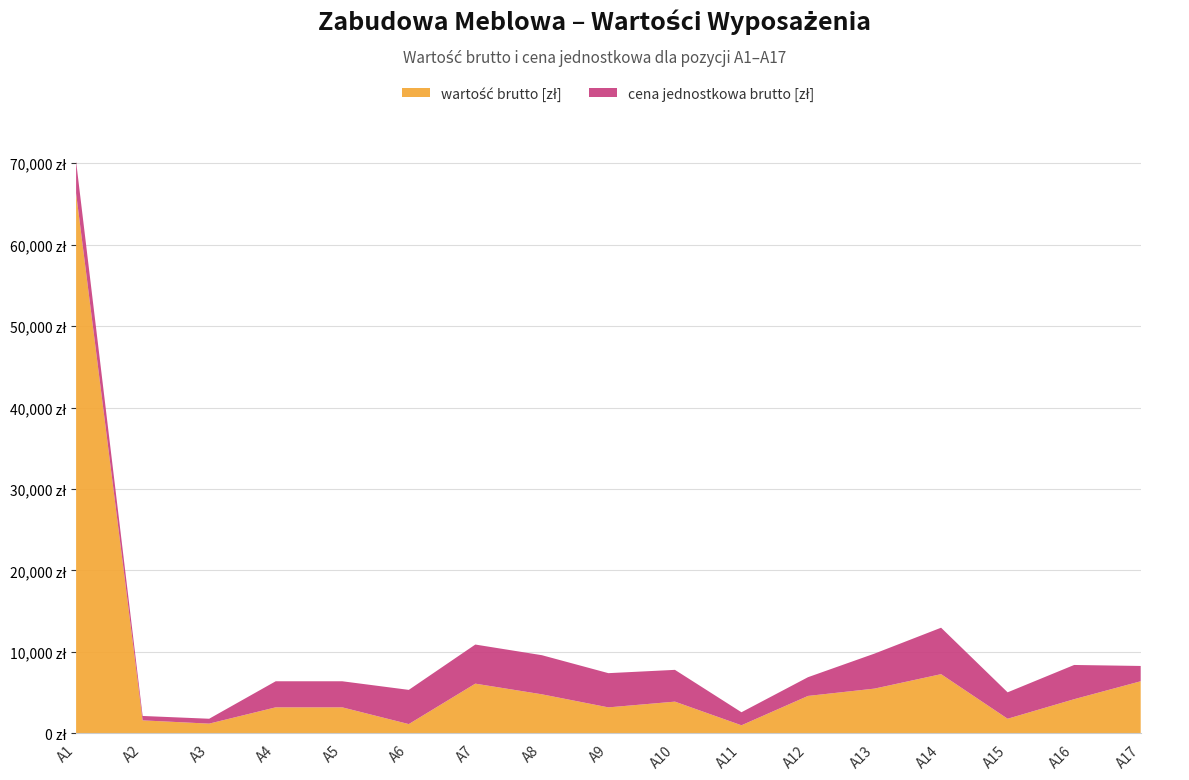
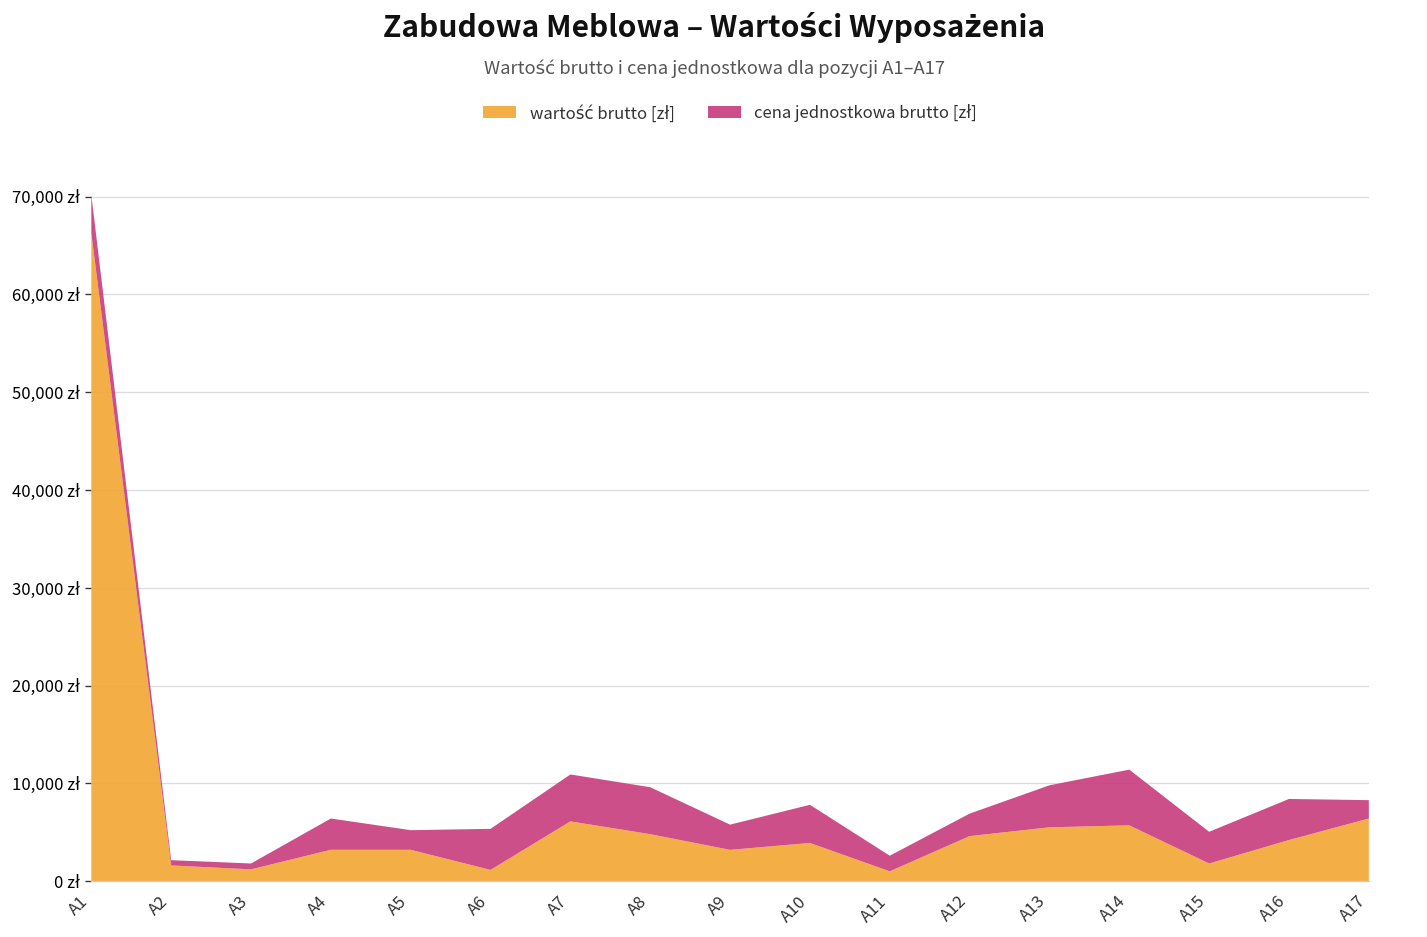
cena jednostkowa brutto [zł], A5: 3,000 zł -> 2,000 zł
cena jednostkowa brutto [zł], A9: 4,000 zł -> 3,000 zł
wartość brutto [zł], A14: 7,000 zł -> 6,000 zł
